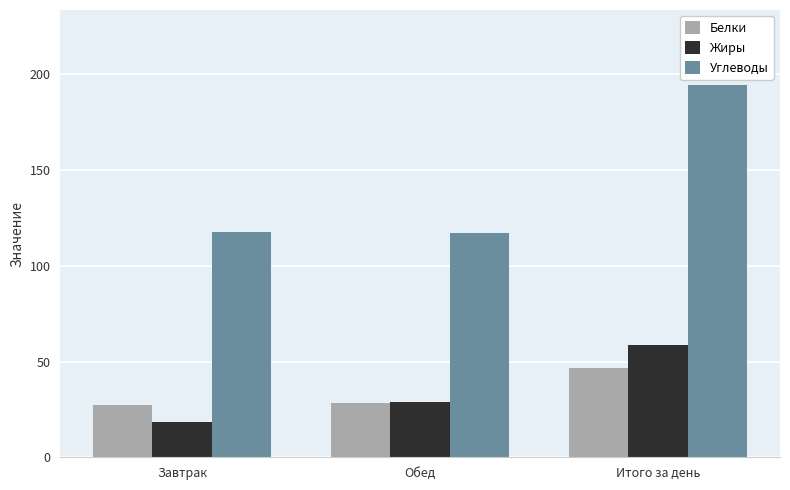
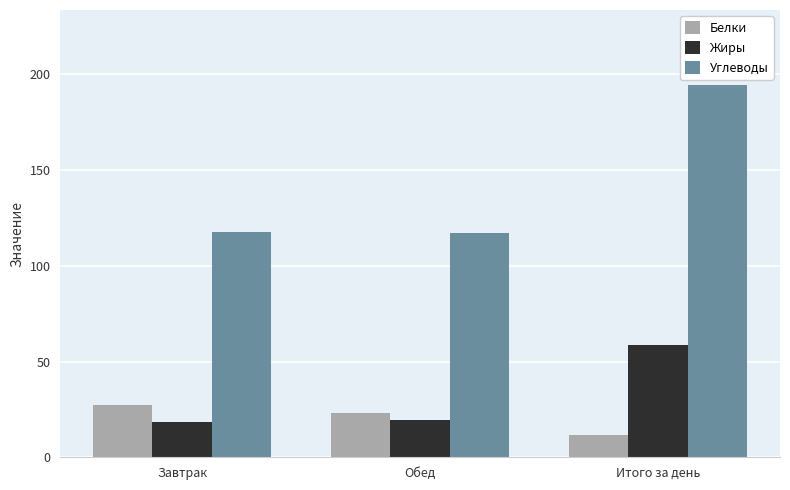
Белки, Обед: 28 -> 23
Жиры, Обед: 29 -> 19
Белки, Итого за день: 47 -> 12
